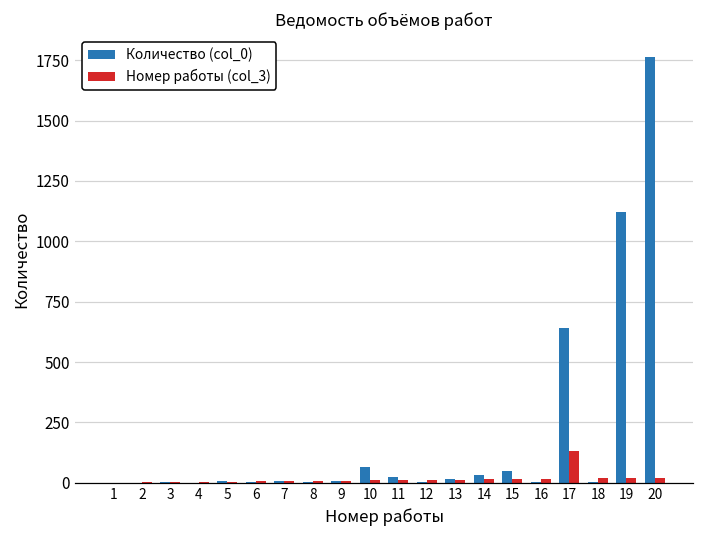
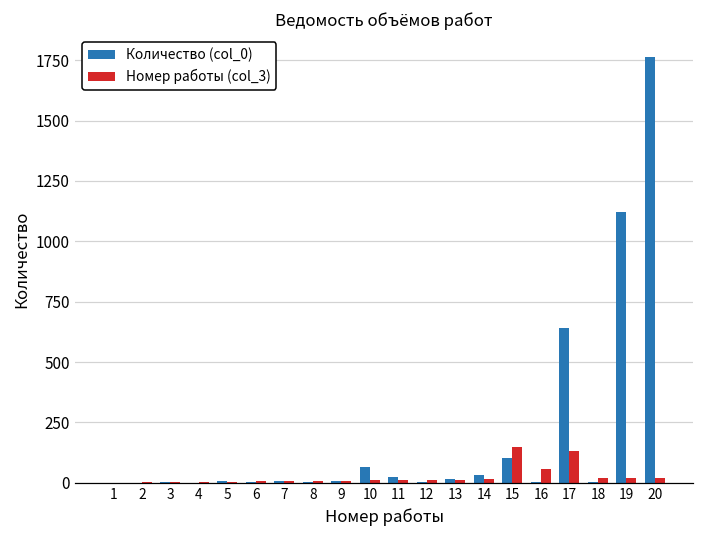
Количество (col_0), 15: 50 -> 100
Номер работы (col_3), 15: 20 -> 150
Номер работы (col_3), 16: 20 -> 60
